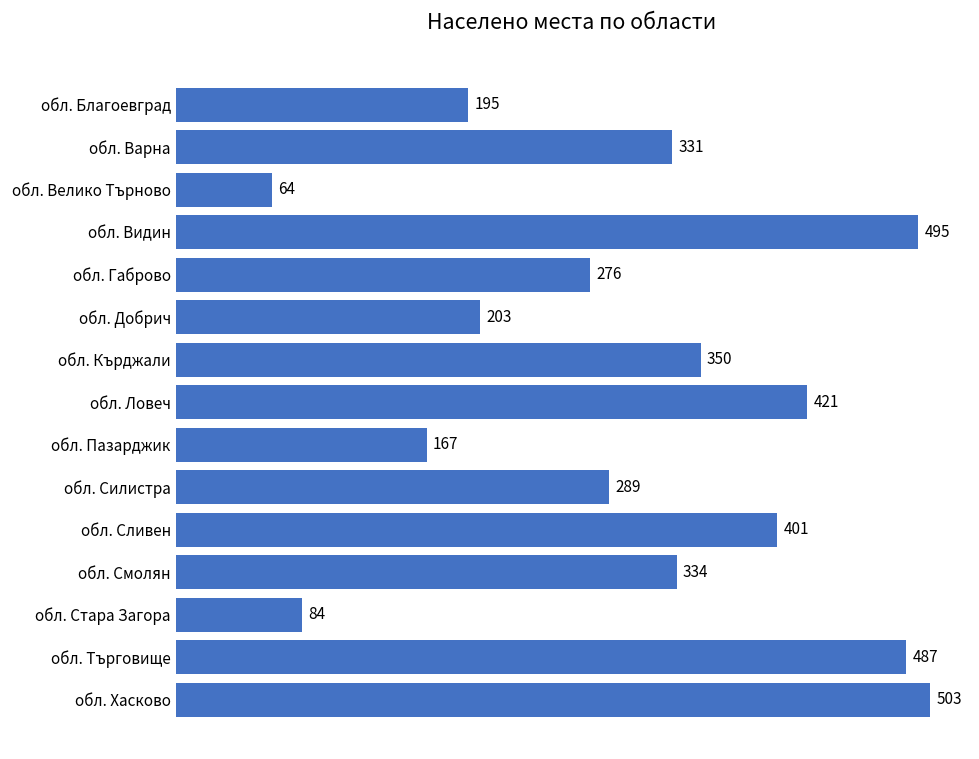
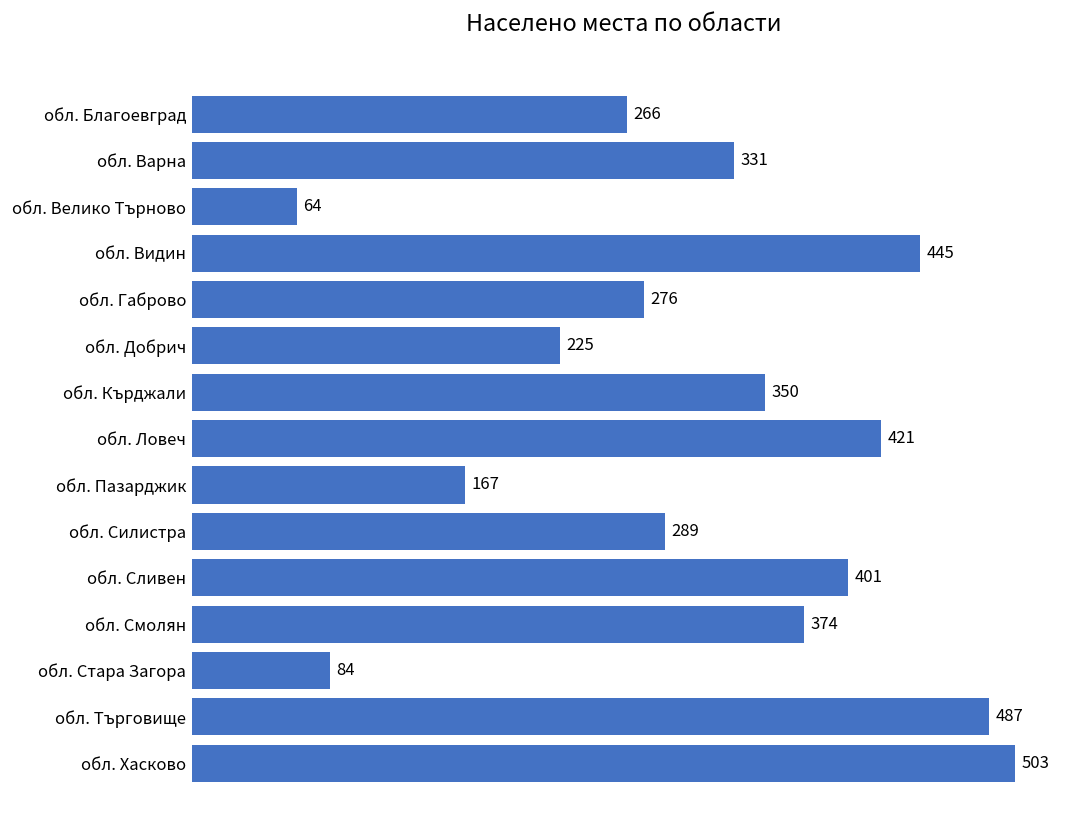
обл. Благоевград: 195 -> 266
обл. Видин: 495 -> 445
обл. Добрич: 203 -> 225
обл. Смолян: 334 -> 374
